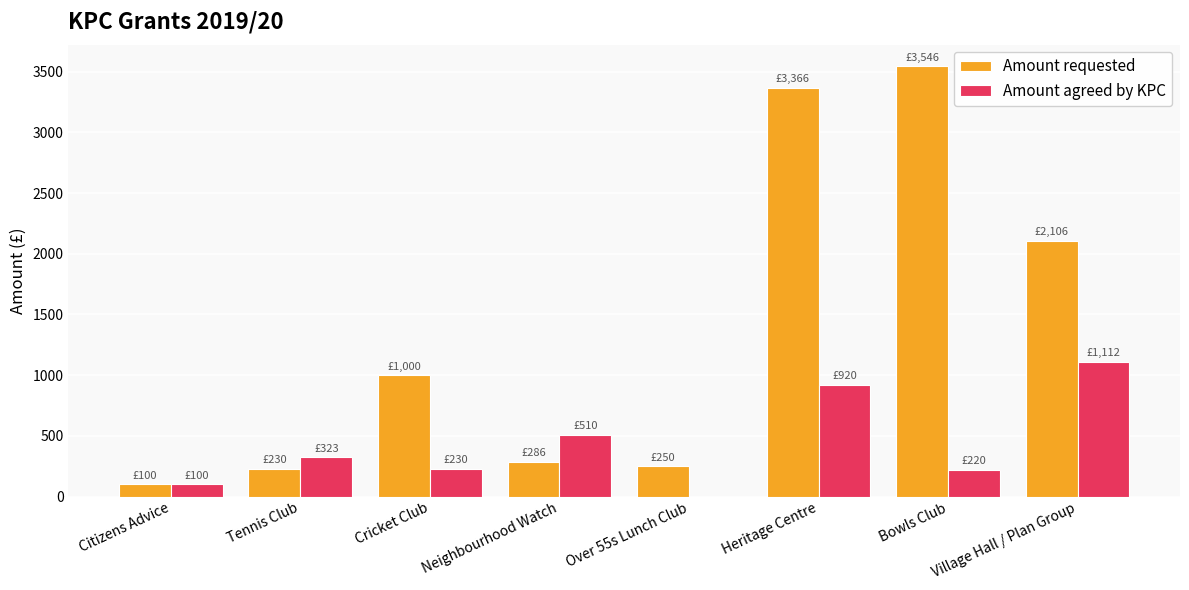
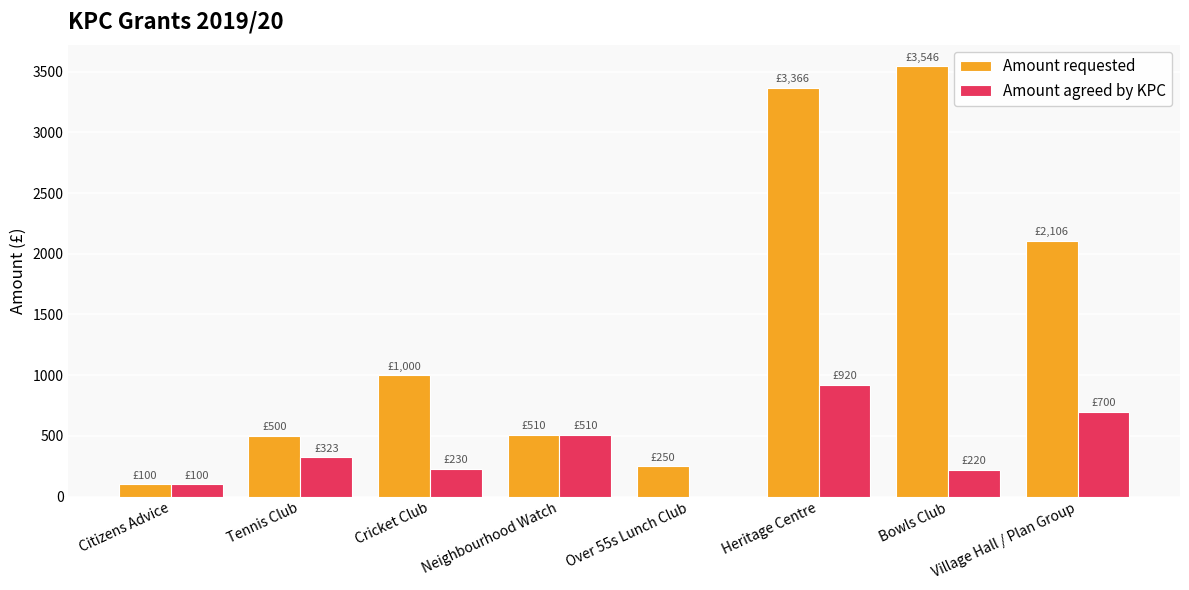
Amount requested, Tennis Club: £230 -> £500
Amount requested, Neighbourhood Watch: £286 -> £510
Amount agreed by KPC, Village Hall / Plan Group: £1,112 -> £700
